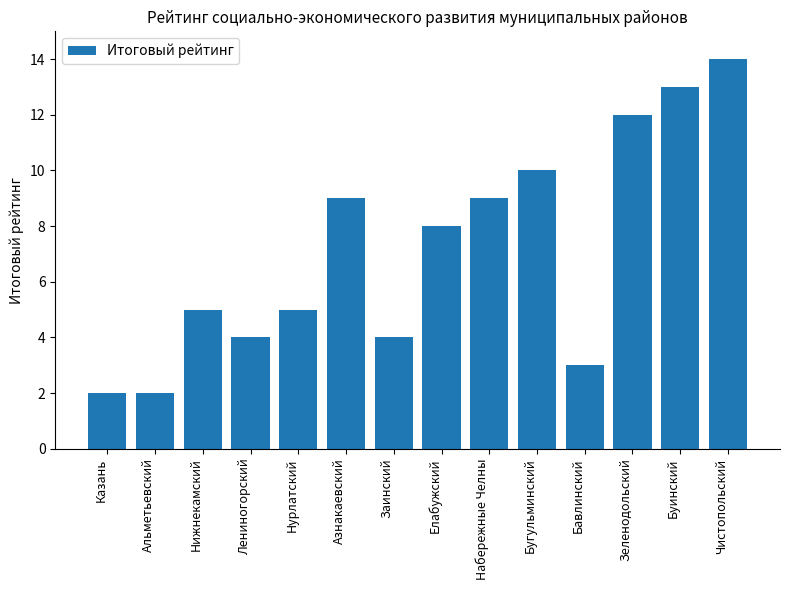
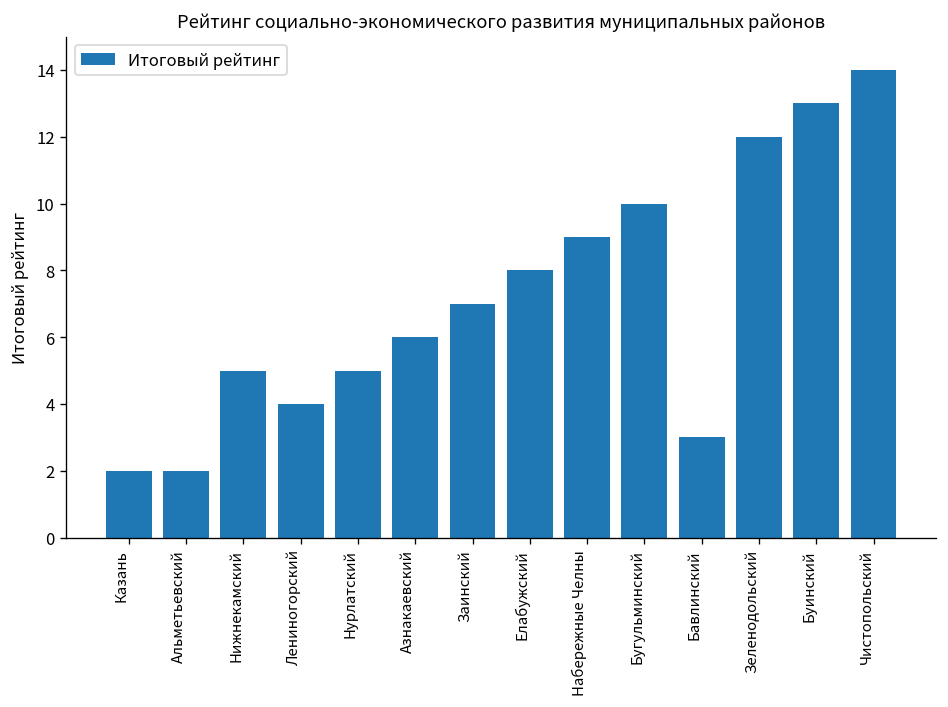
Азнакаевский: 9 -> 6
Заинский: 4 -> 7
